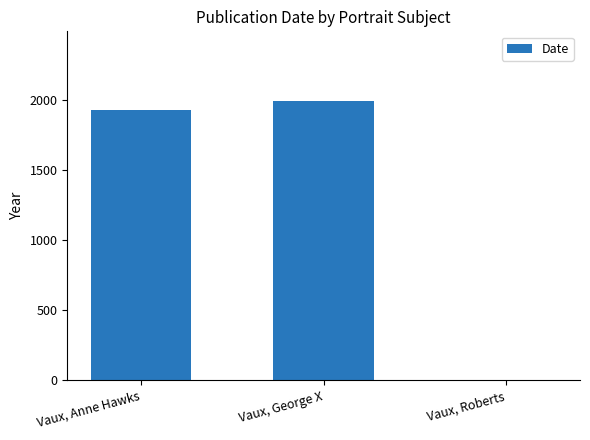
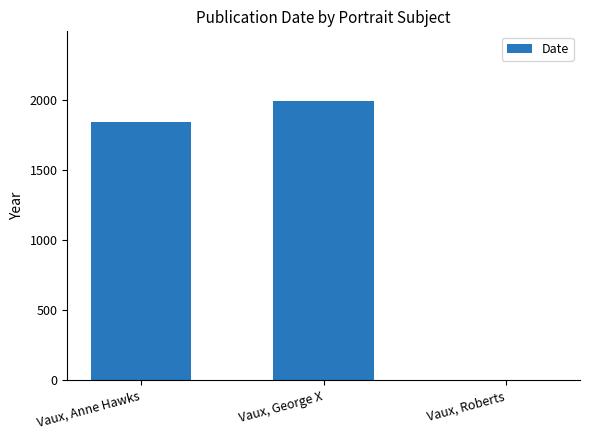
Vaux, Anne Hawks: 1930 -> 1850
